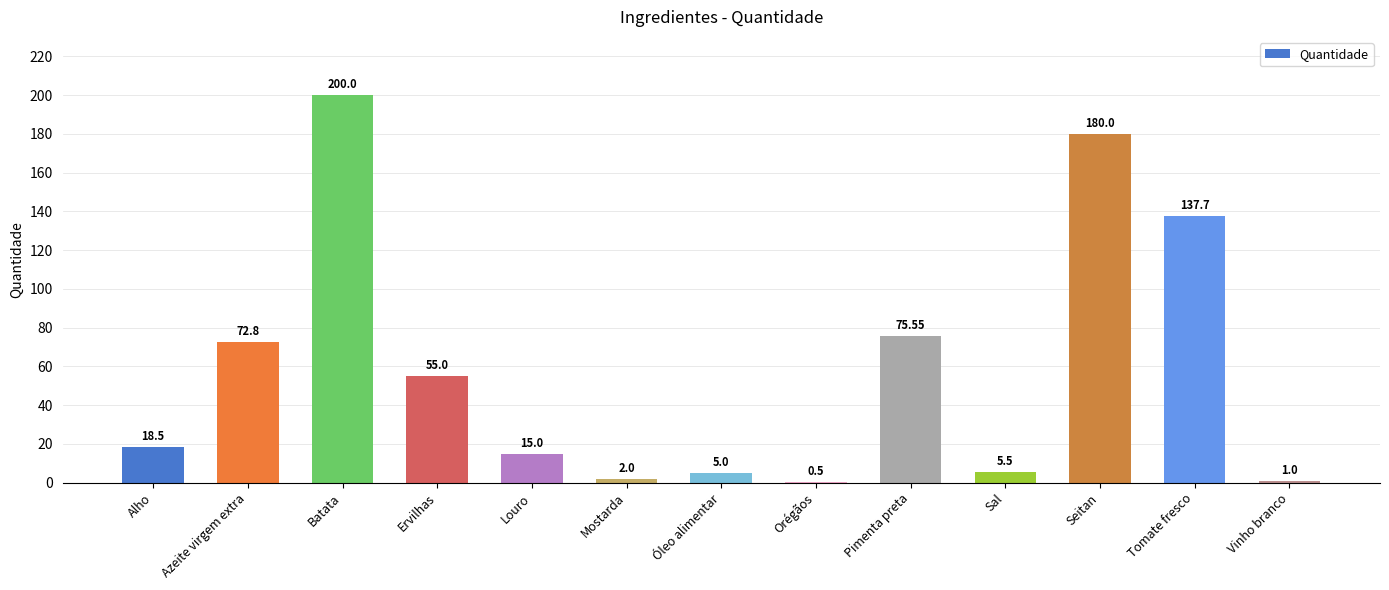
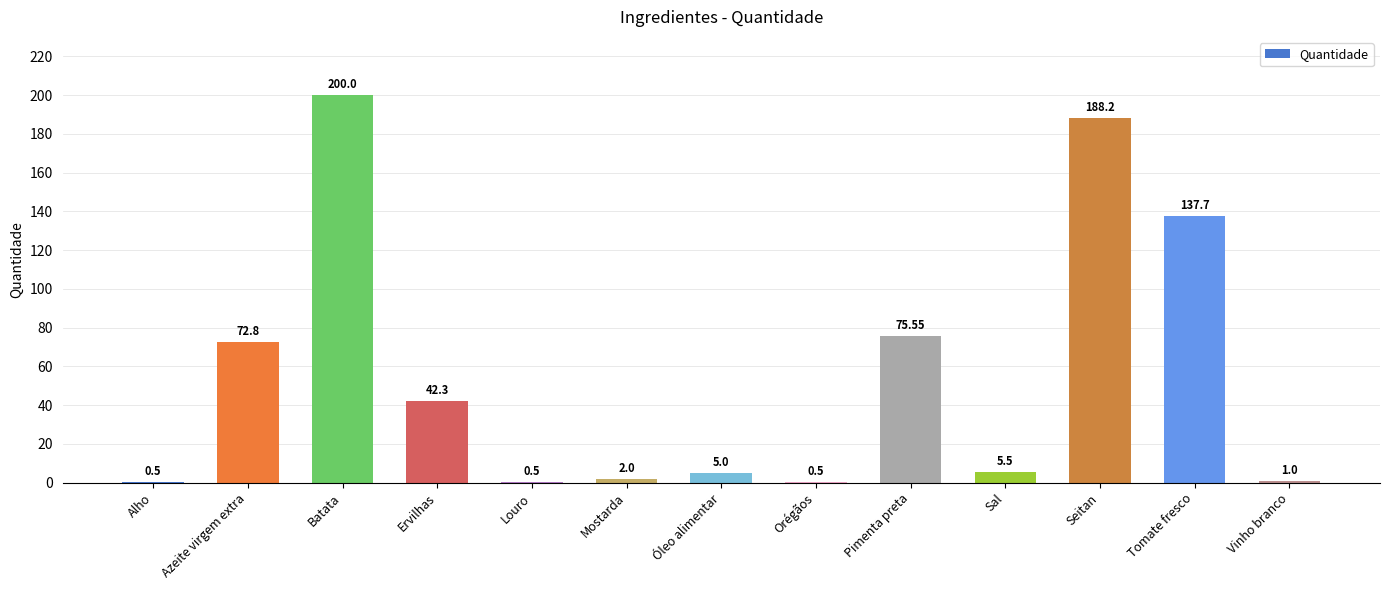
Alho: 18.5 -> 0.5
Ervilhas: 55.0 -> 42.3
Louro: 15.0 -> 0.5
Seitan: 180.0 -> 188.2
